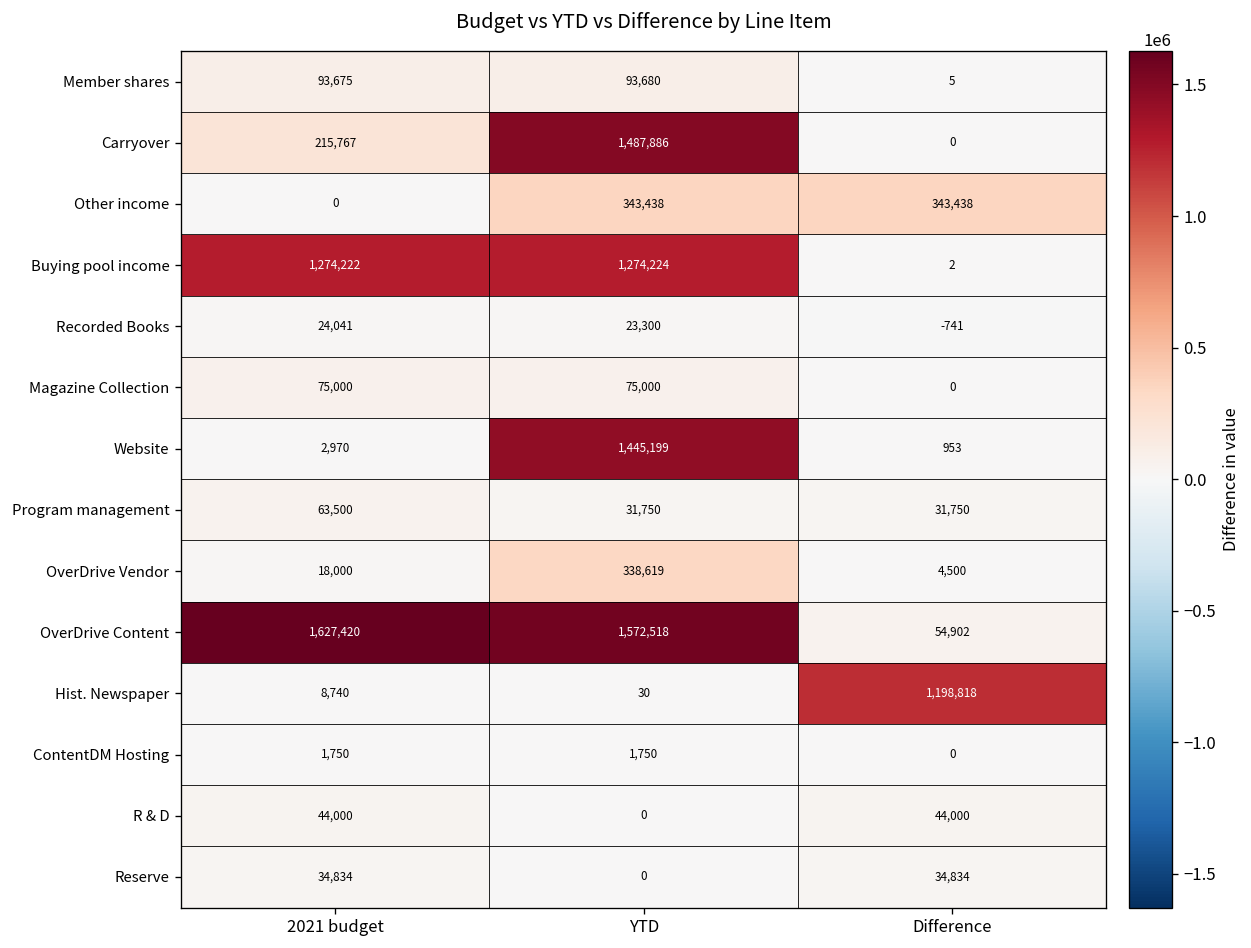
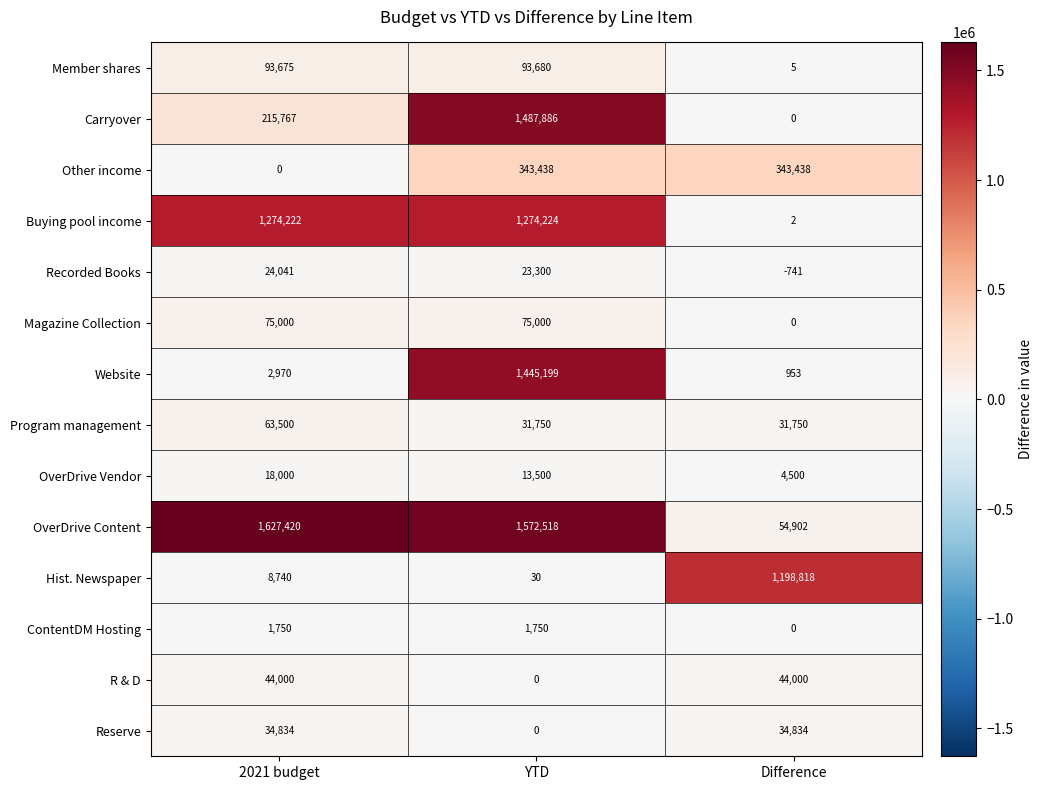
OverDrive Vendor, YTD: 338,619 -> 13,500
